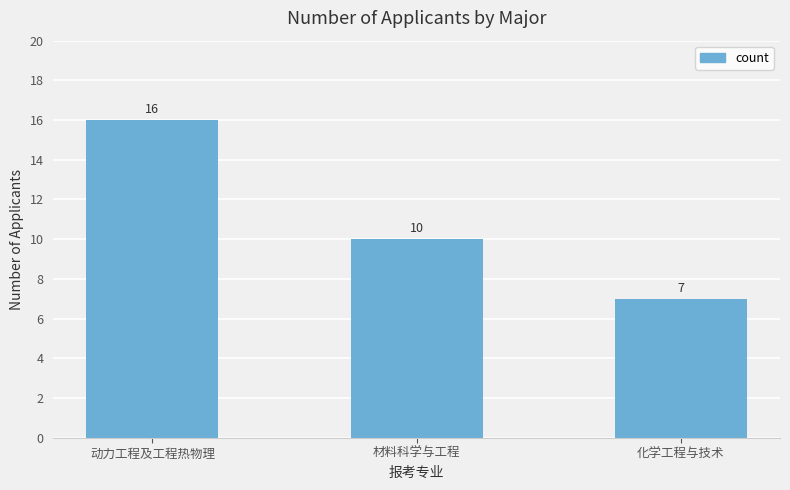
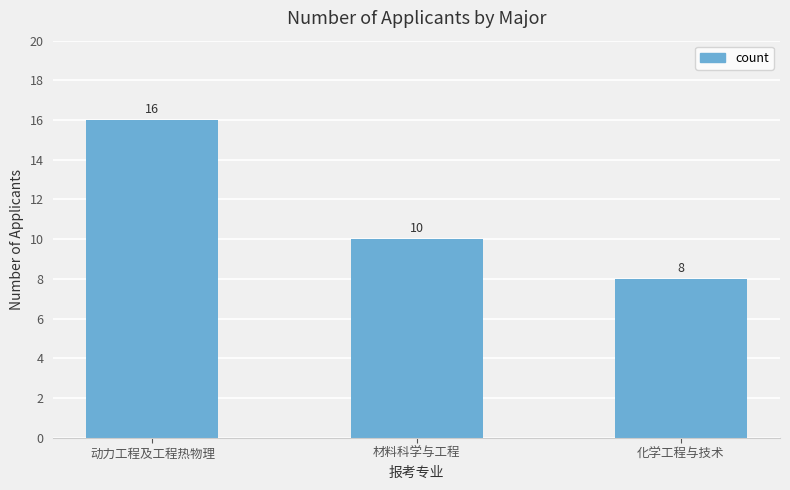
化学工程与技术: 7 -> 8
